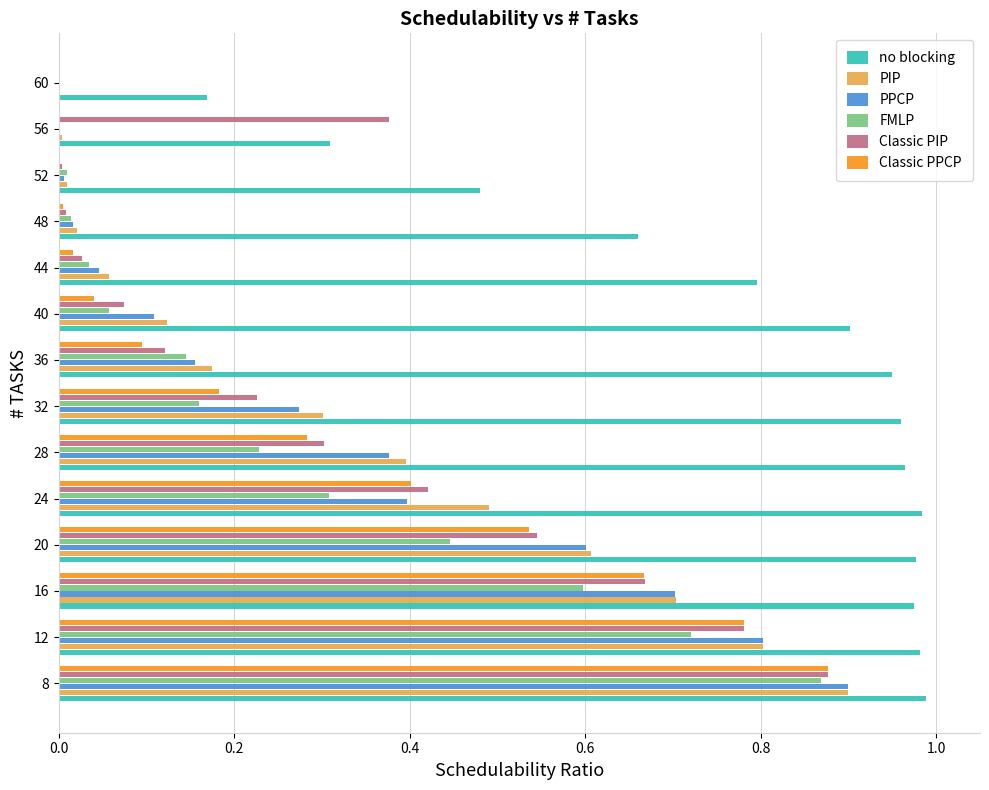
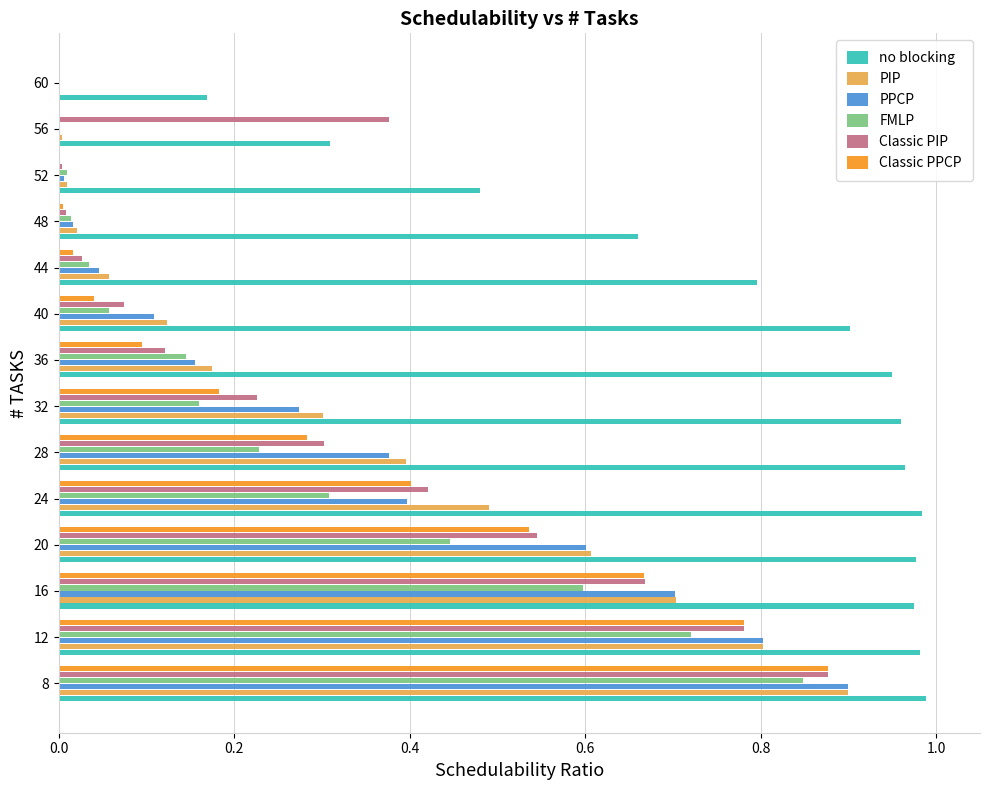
FMLP, 8: 0.87 -> 0.85
